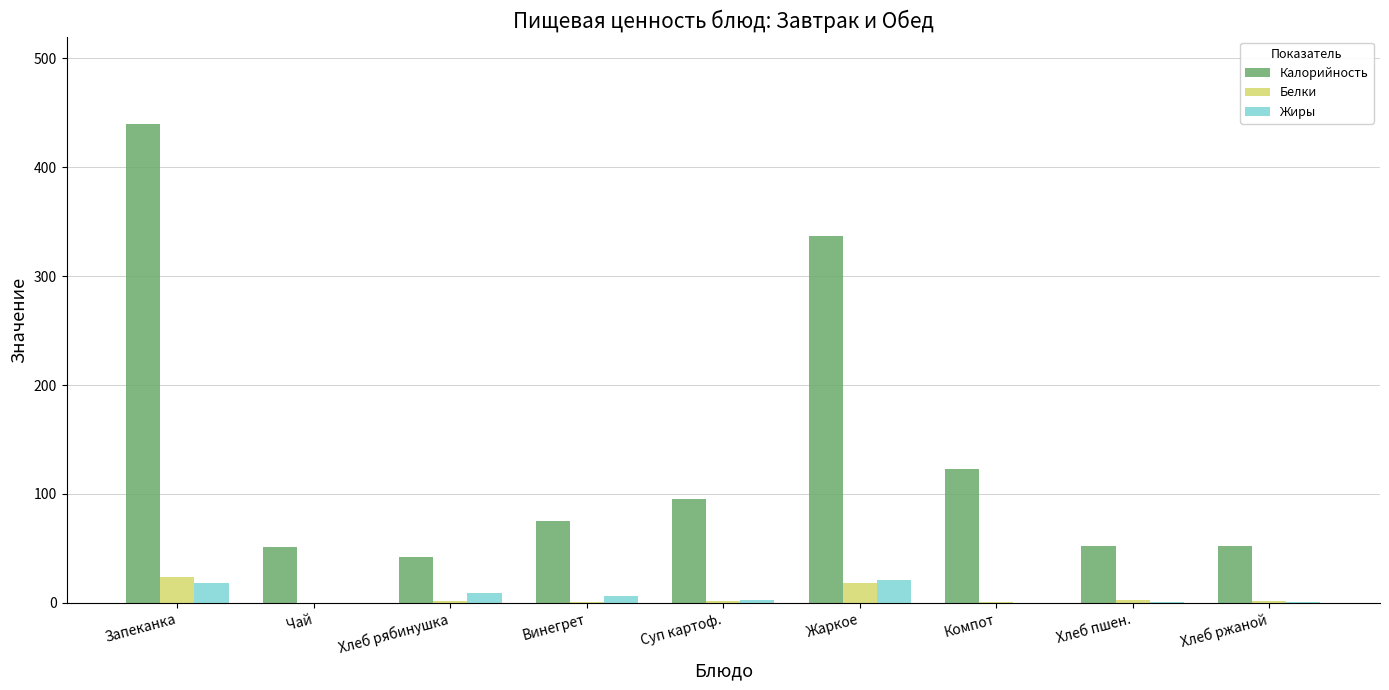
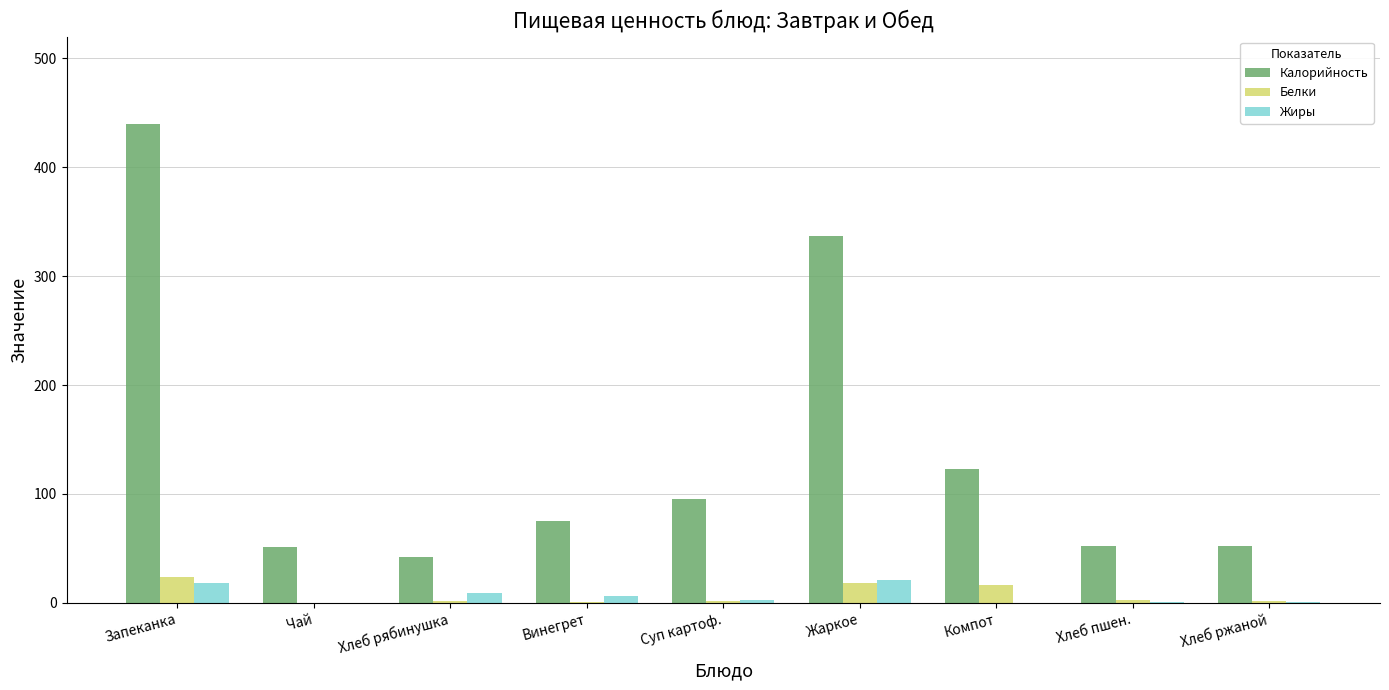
Белки, Компот: 1 -> 17
